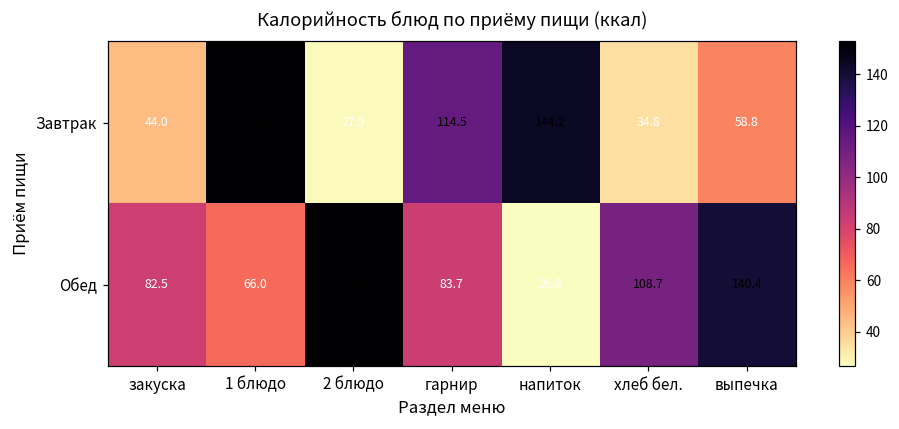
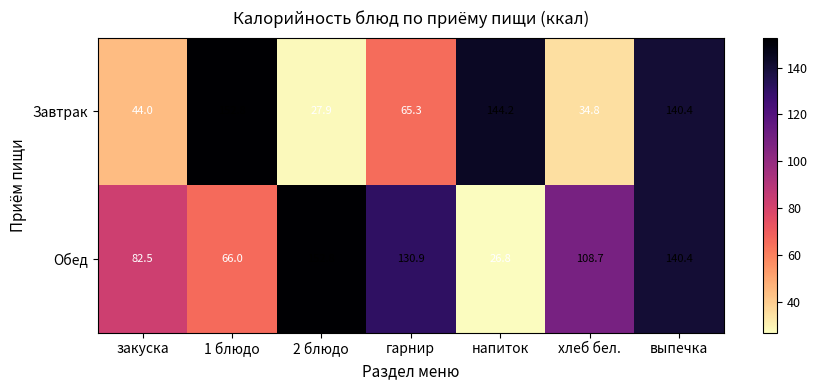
Завтрак, гарнир: 114.5 -> 65.3
Завтрак, выпечка: 58.8 -> 140.4
Обед, гарнир: 83.7 -> 130.9
